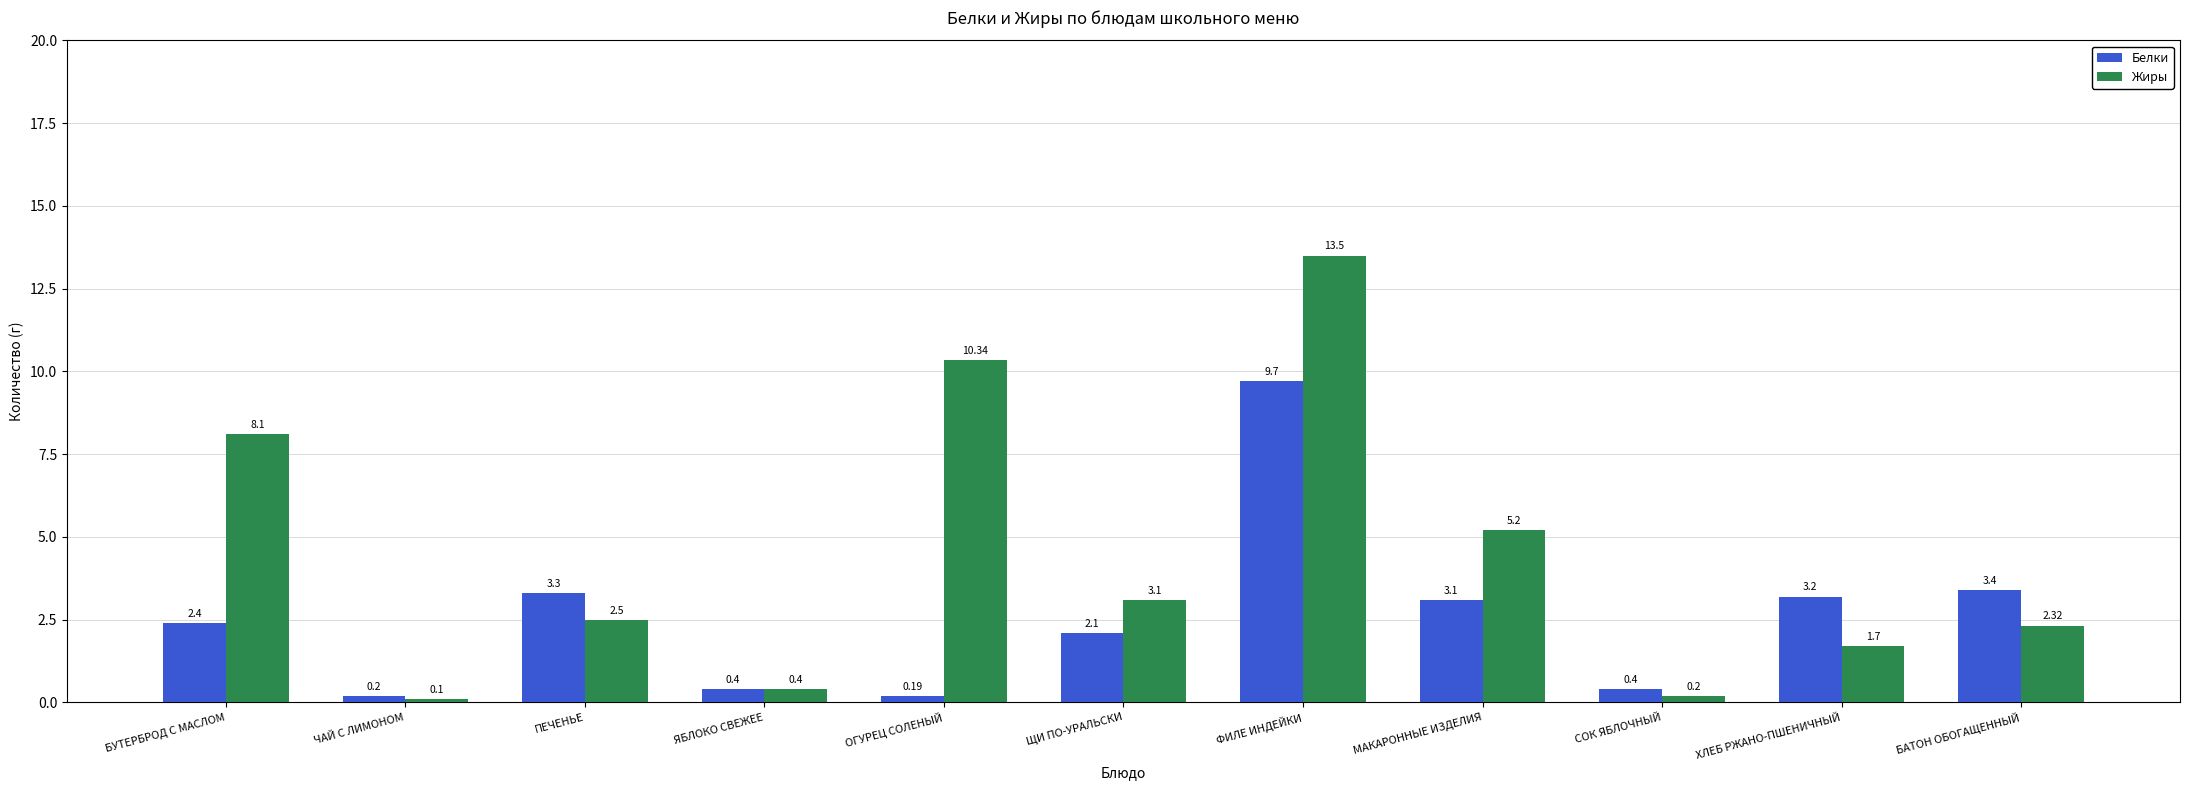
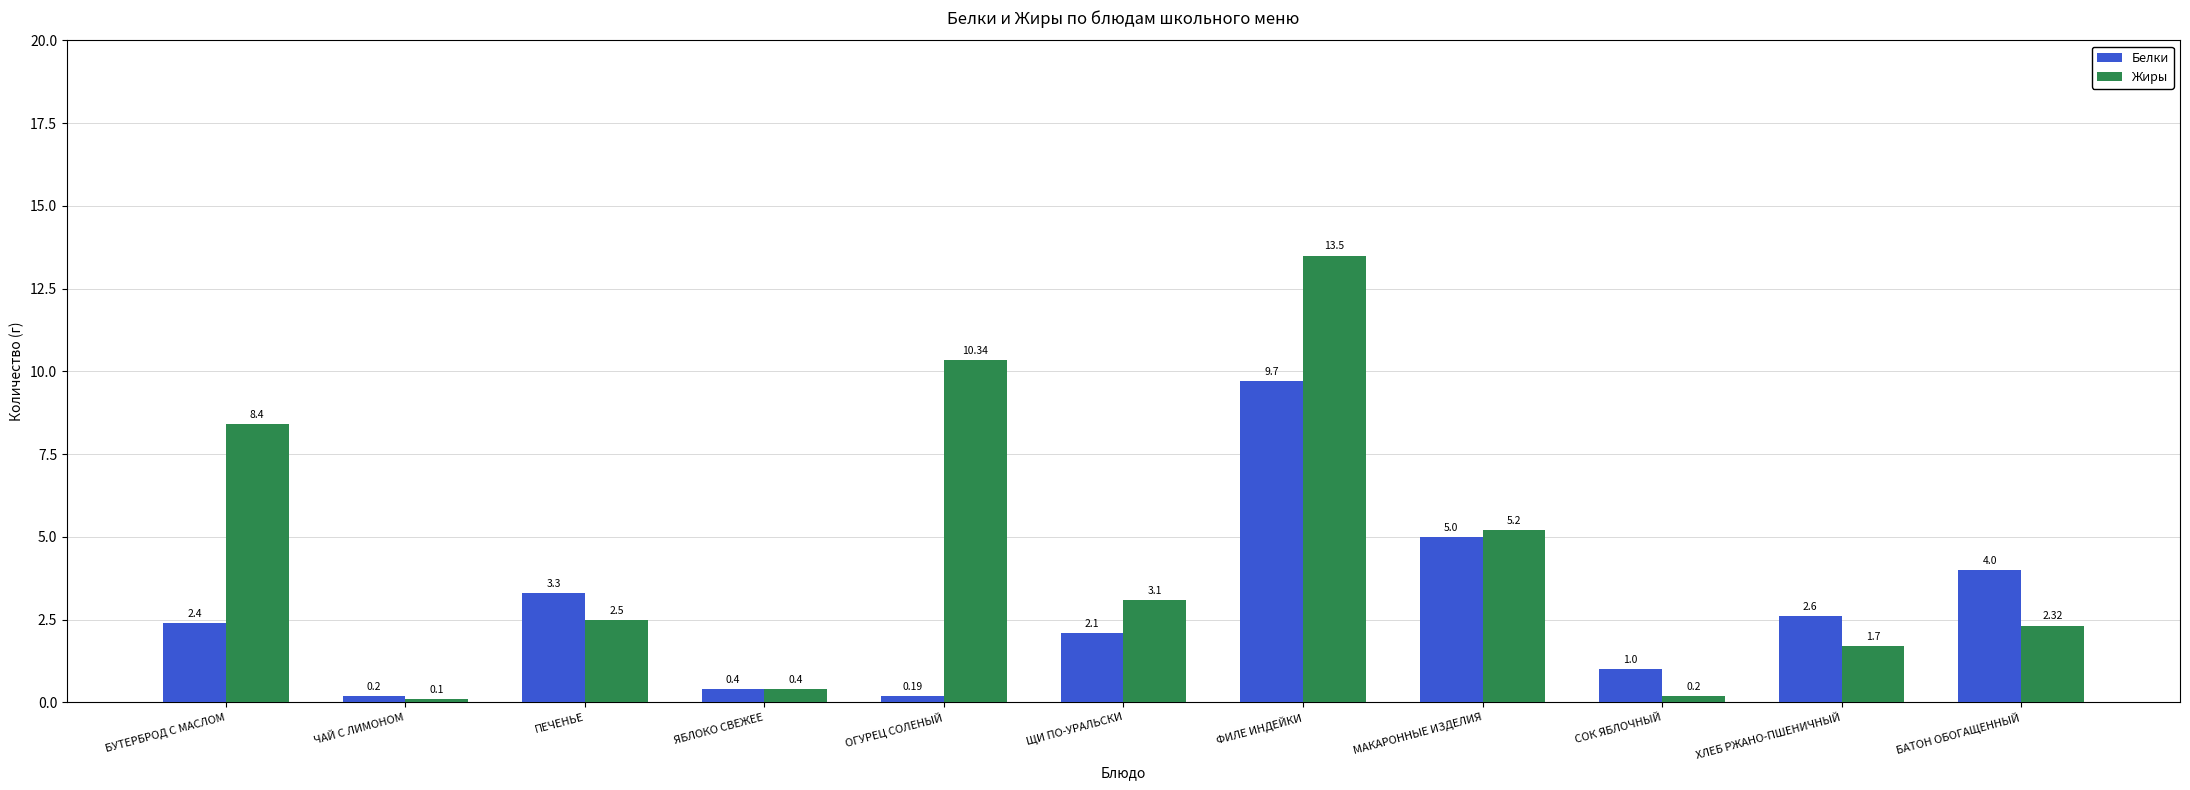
Жиры, БУТЕРБРОД С МАСЛОМ: 8.1 -> 8.4
Белки, МАКАРОННЫЕ ИЗДЕЛИЯ: 3.1 -> 5.0
Белки, СОК ЯБЛОЧНЫЙ: 0.4 -> 1.0
Белки, ХЛЕБ РЖАНО-ПШЕНИЧНЫЙ: 3.2 -> 2.6
Белки, БАТОН ОБОГАЩЕННЫЙ: 3.4 -> 4.0
